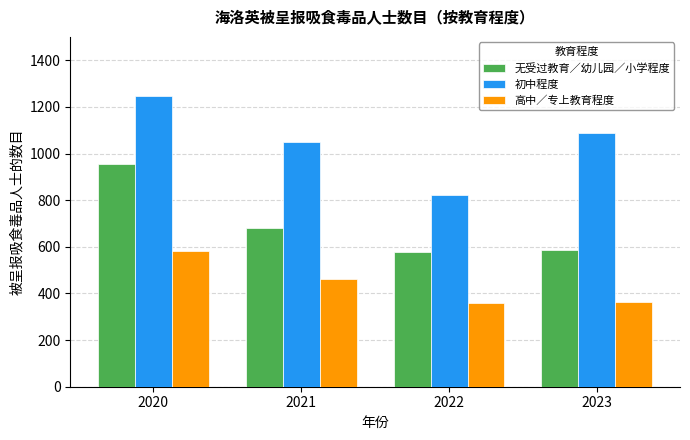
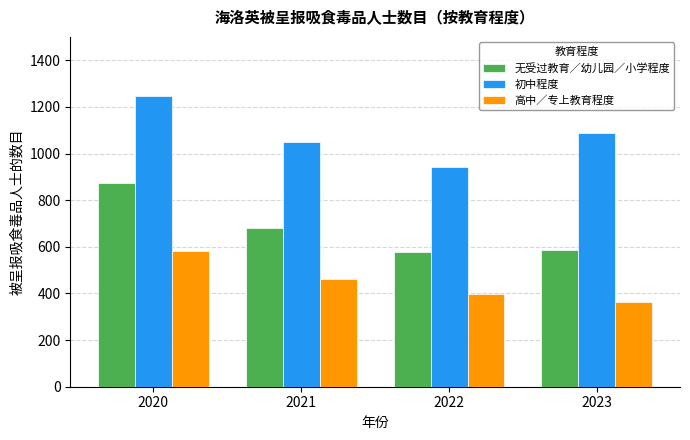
无受过教育／幼儿园／小学程度, 2020: 960 -> 880
初中程度, 2022: 820 -> 940
高中／专上教育程度, 2022: 360 -> 400
